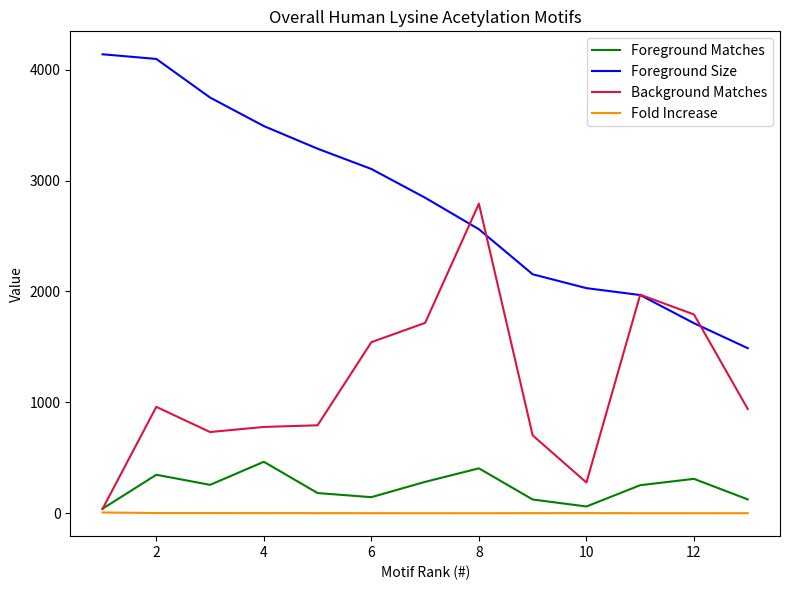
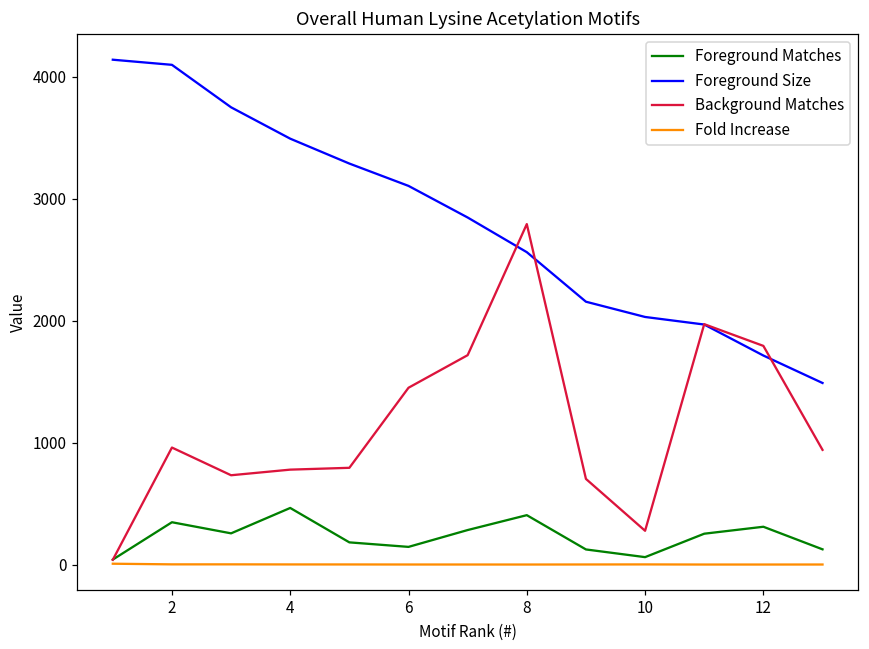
Background Matches, 6: 1540 -> 1450
